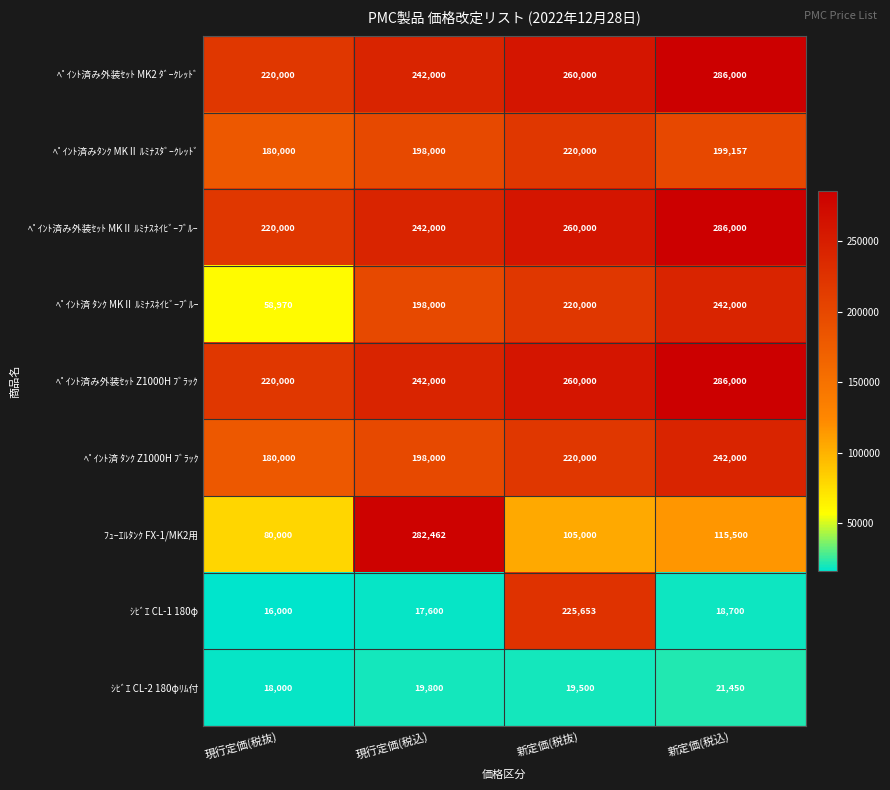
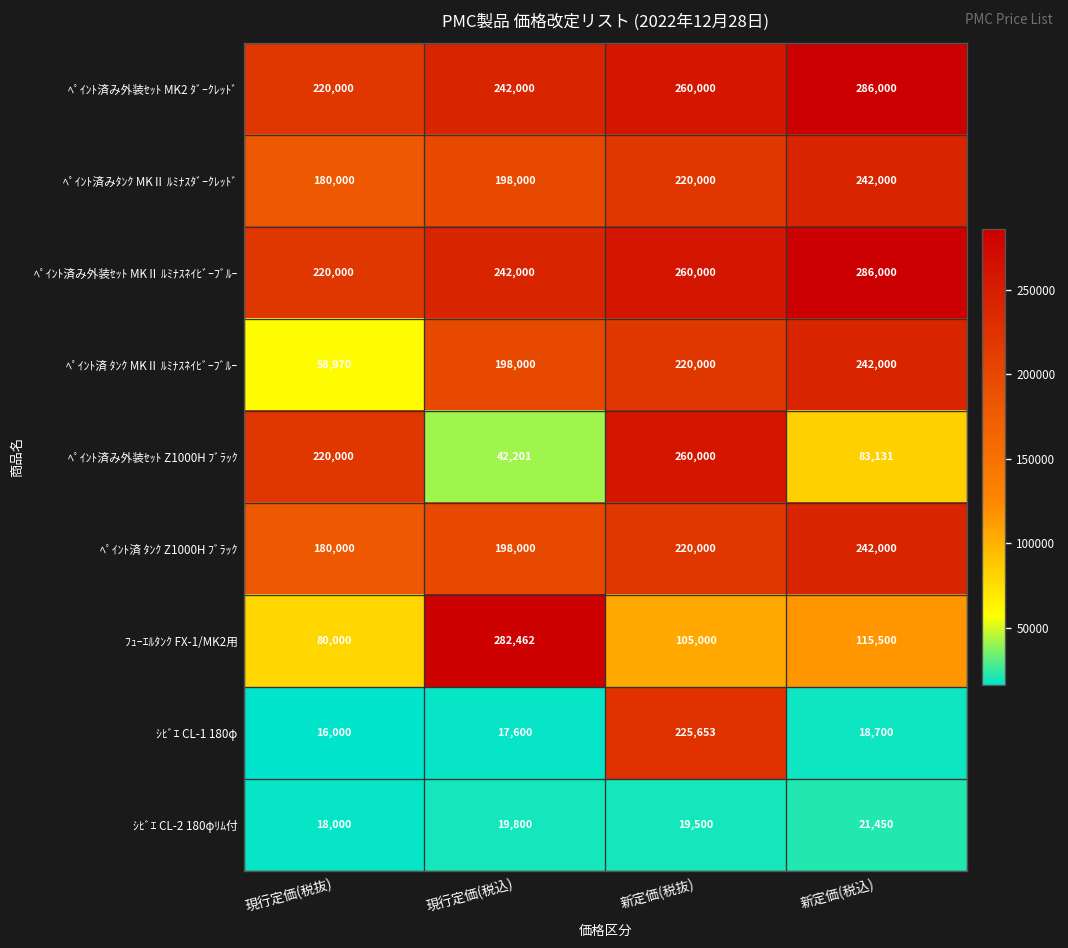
ﾍﾟｲﾝﾄ済みﾀﾝｸ MKⅡ ﾙﾐﾅｽﾀﾞｰｸﾚｯﾄﾞ, 新定価(税込): 199,157 -> 242,000
ﾍﾟｲﾝﾄ済み外装ｾｯﾄ Z1000H ﾌﾞﾗｯｸ, 現行定価(税込): 242,000 -> 42,201
ﾍﾟｲﾝﾄ済み外装ｾｯﾄ Z1000H ﾌﾞﾗｯｸ, 新定価(税込): 286,000 -> 83,131
